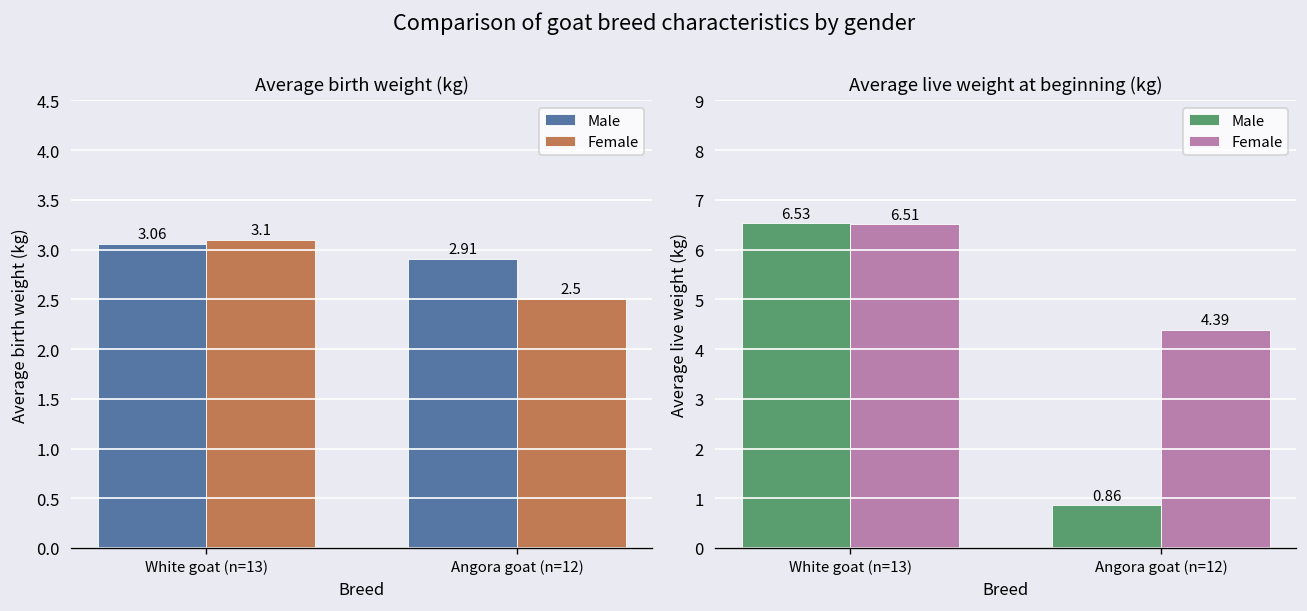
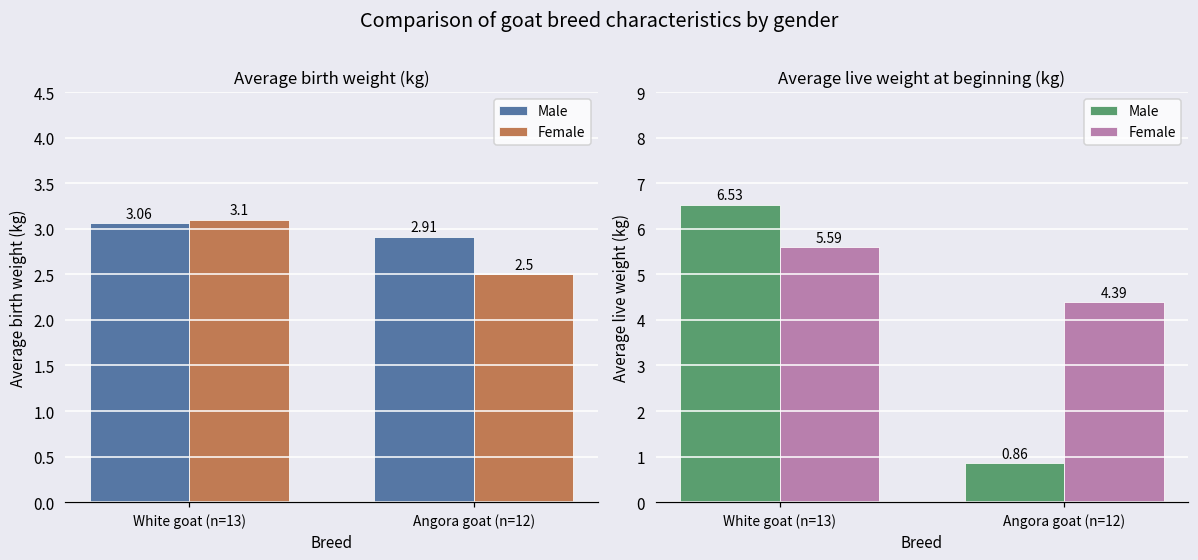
Average live weight at beginning (kg), Female, White goat (n=13): 6.51 -> 5.59
